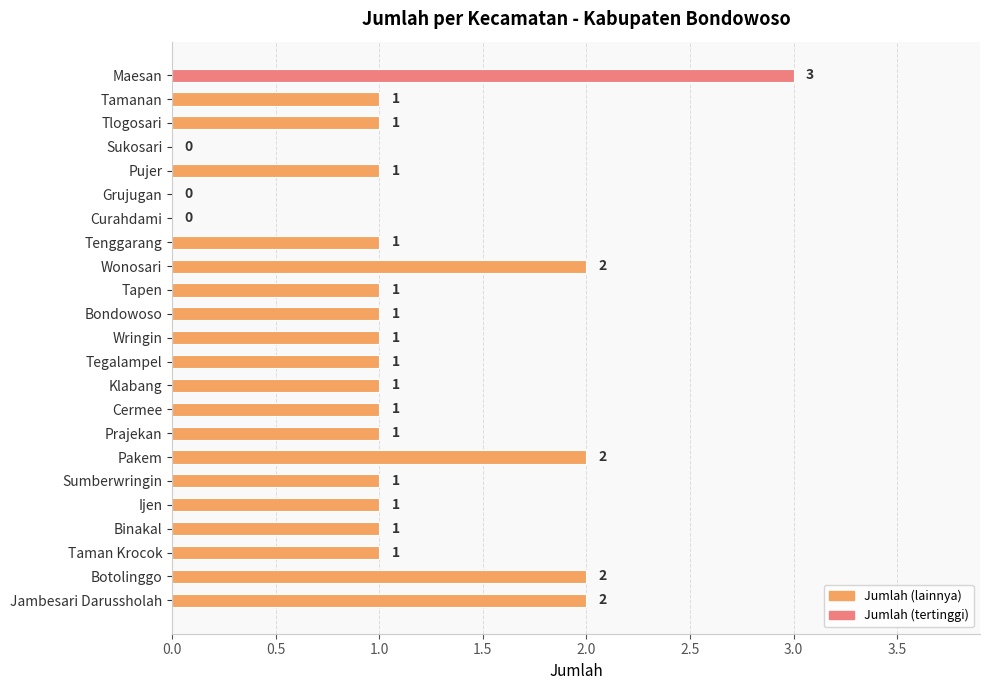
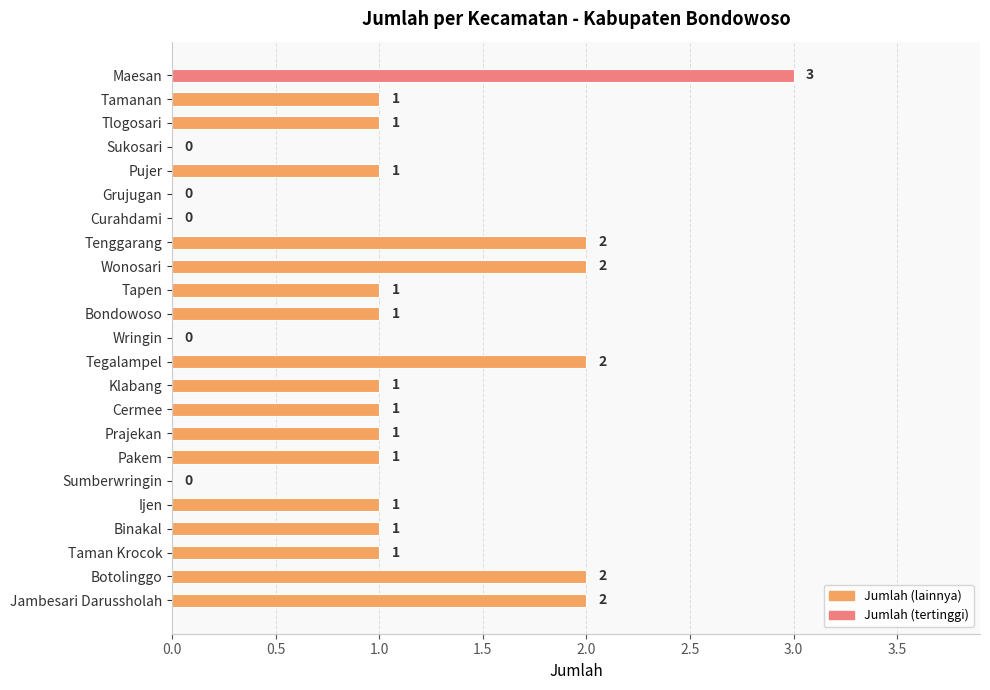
Tenggarang: 1 -> 2
Wringin: 1 -> 0
Tegalampel: 1 -> 2
Pakem: 2 -> 1
Sumberwringin: 1 -> 0
